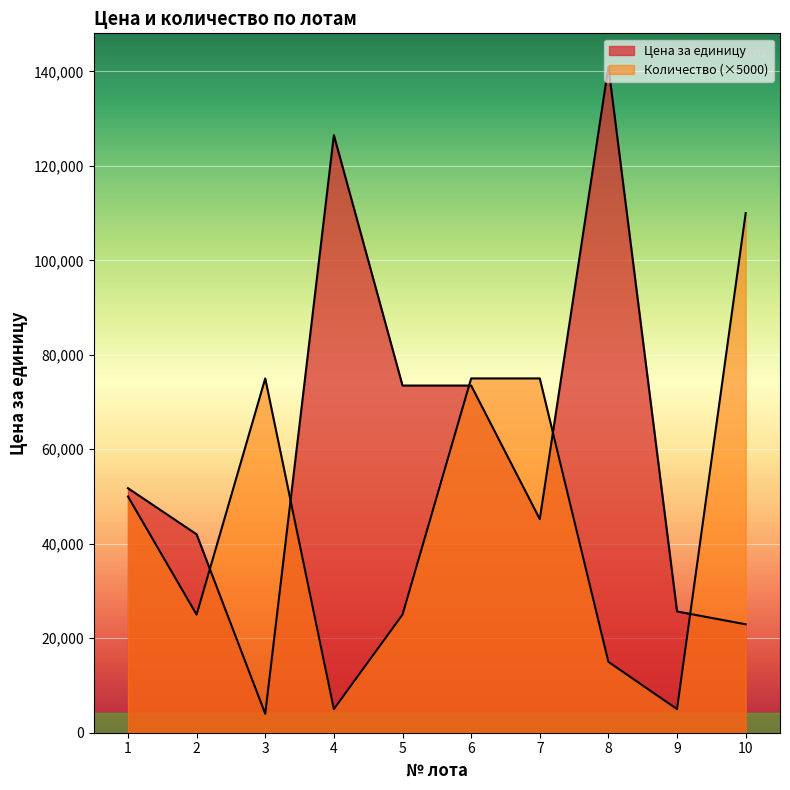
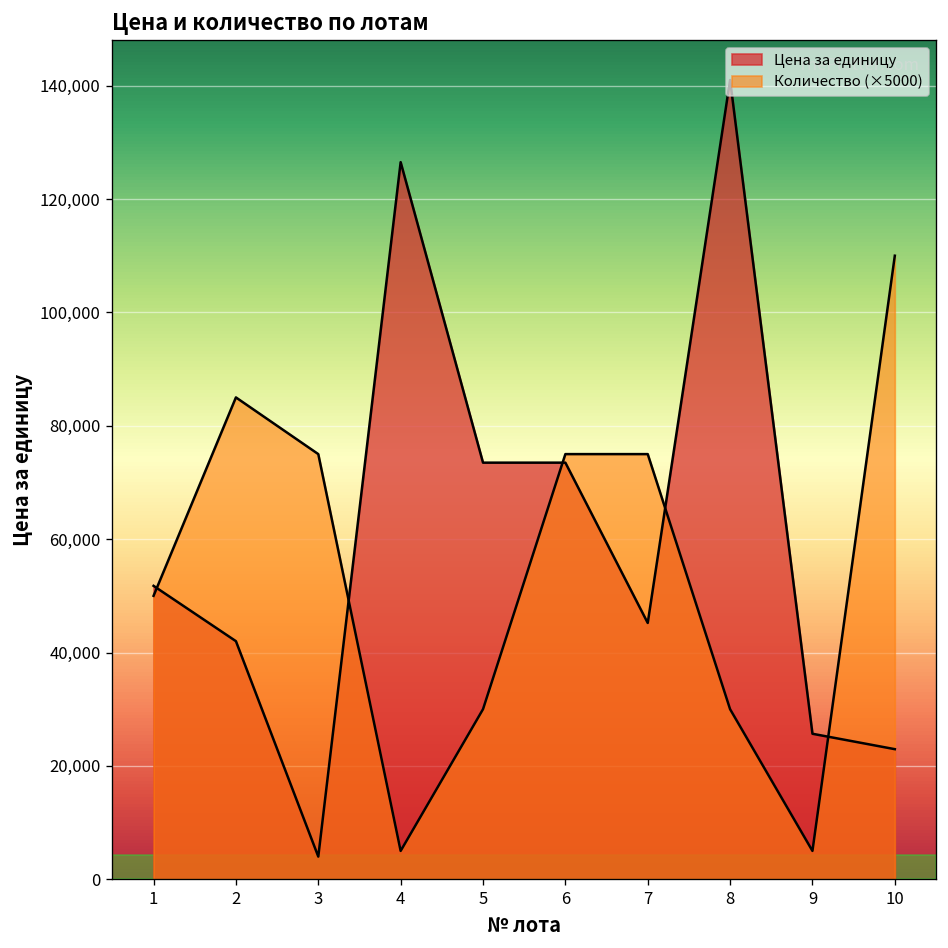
Количество (×5000), 2: 25,000 -> 85,000
Количество (×5000), 5: 25,000 -> 30,000
Количество (×5000), 8: 15,000 -> 30,000
